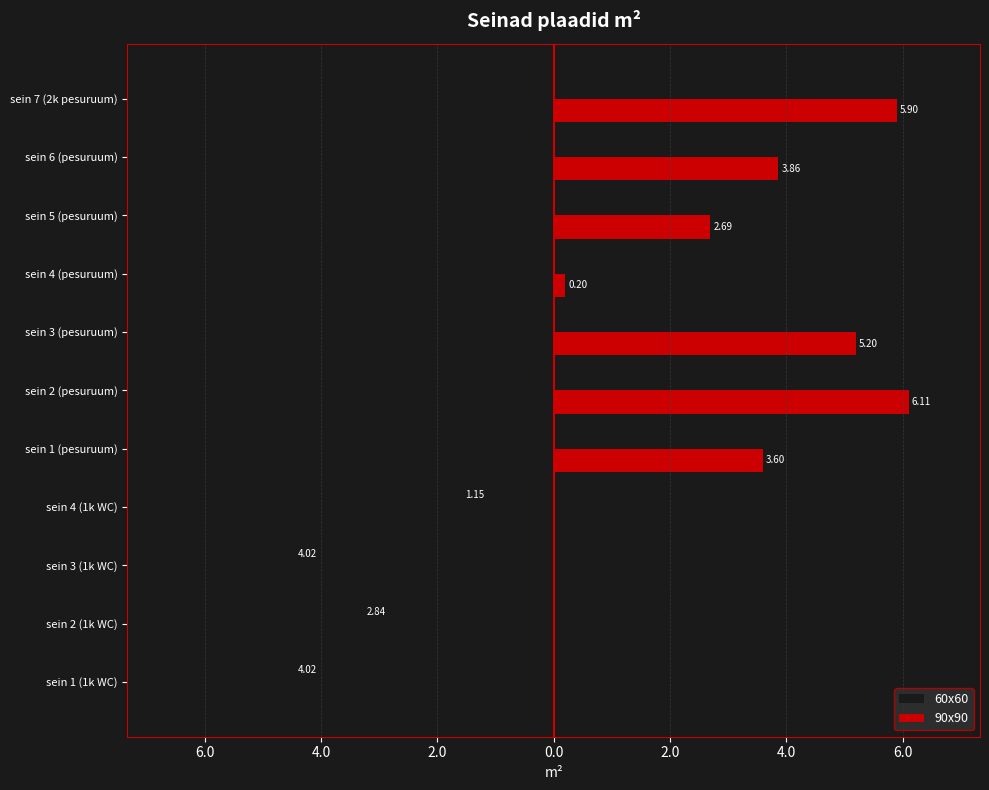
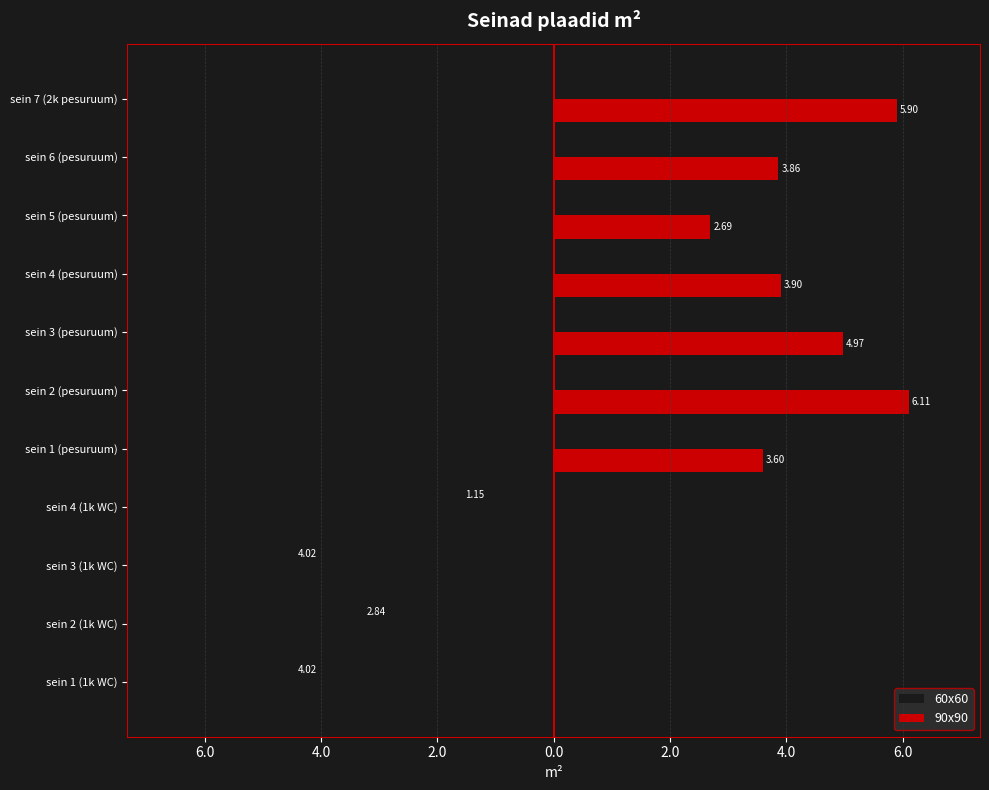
90x90, sein 4 (pesuruum): 0.20 -> 3.90
90x90, sein 3 (pesuruum): 5.20 -> 4.97
